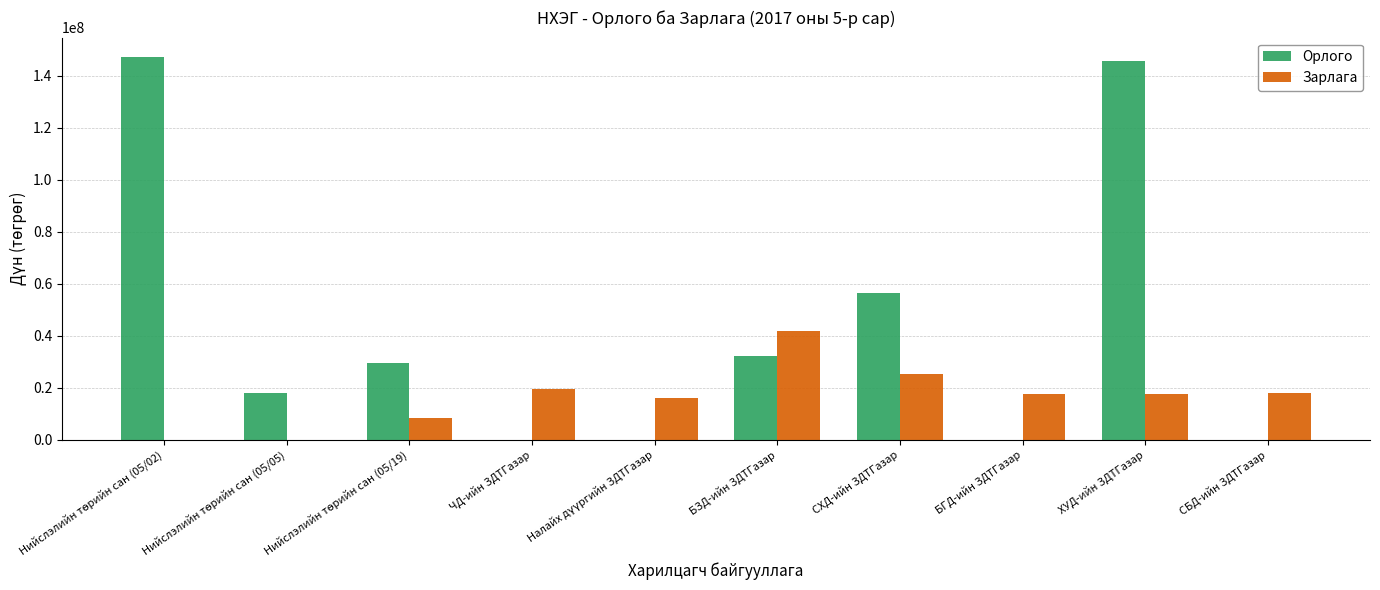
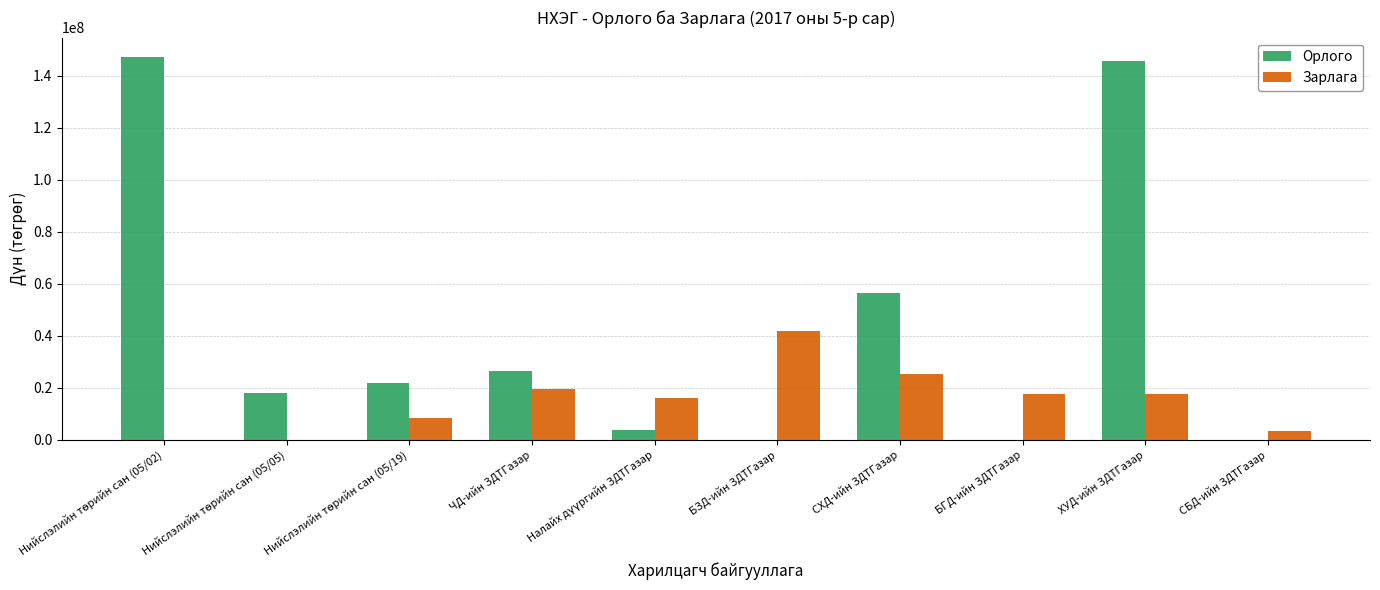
Орлого, Нийслэлийн төрийн сан (05/19): 29000000 -> 22000000
Орлого, ЧД-ийн ЗДТГазар: 0 -> 26000000
Орлого, Налайх дүүргийн ЗДТГазар: 0 -> 4000000
Орлого, БЗД-ийн ЗДТГазар: 32000000 -> 0
Зарлага, СБД-ийн ЗДТГазар: 18000000 -> 3000000
